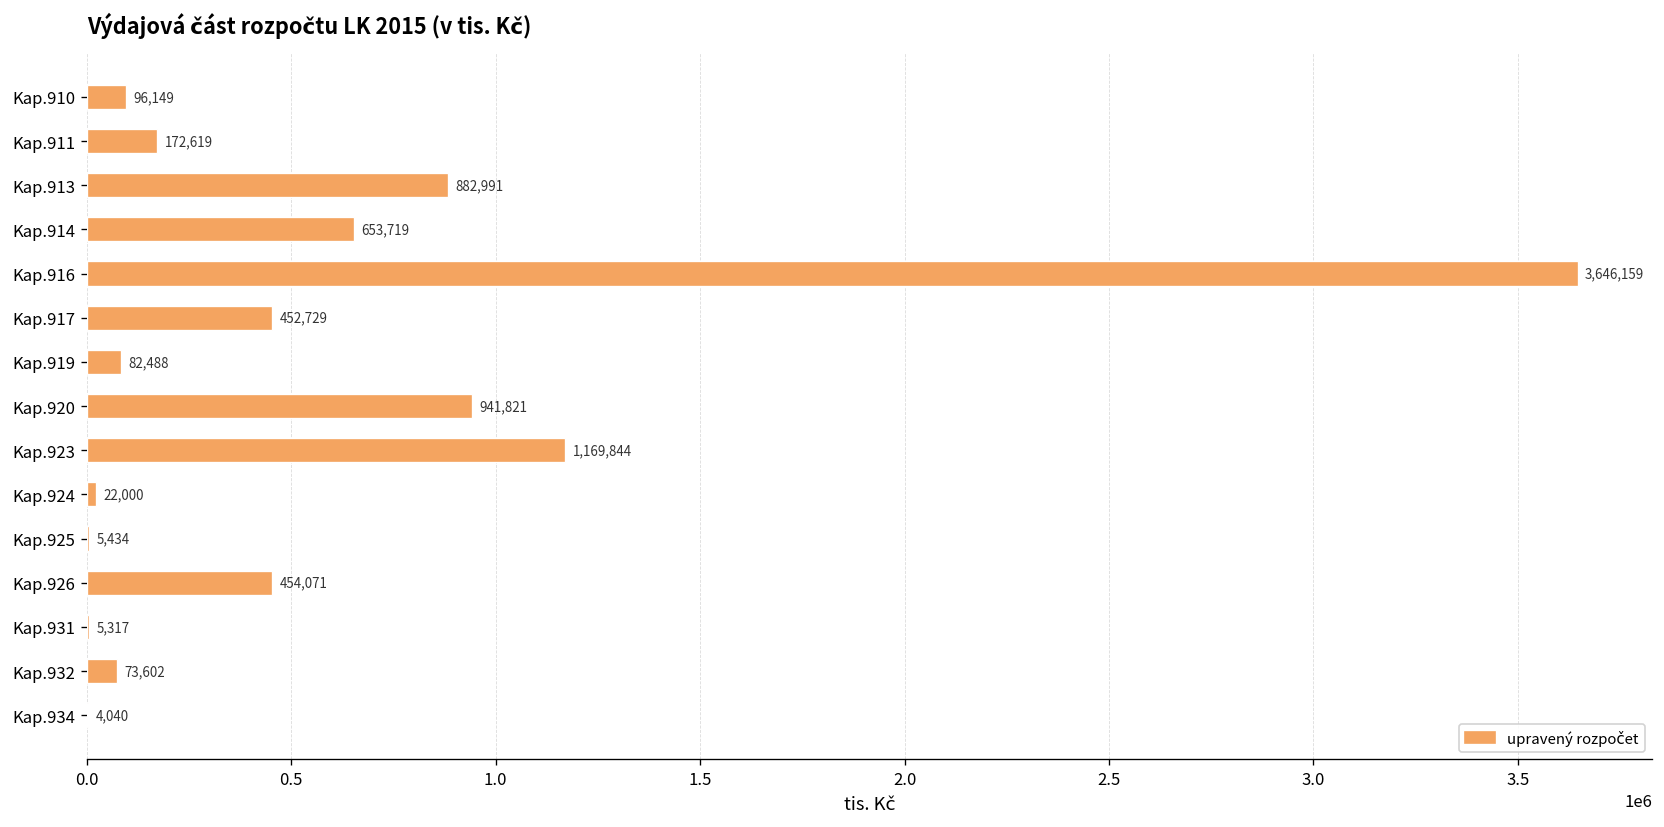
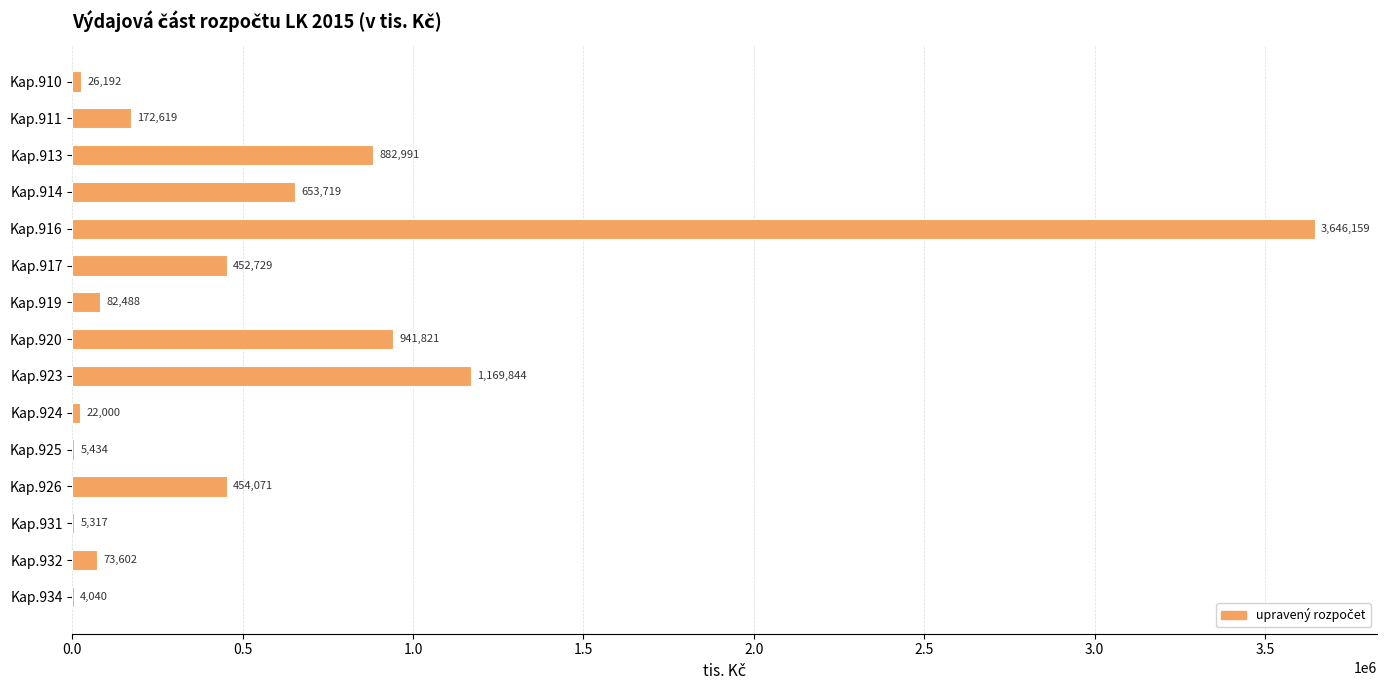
Kap.910: 96,149 -> 26,192
